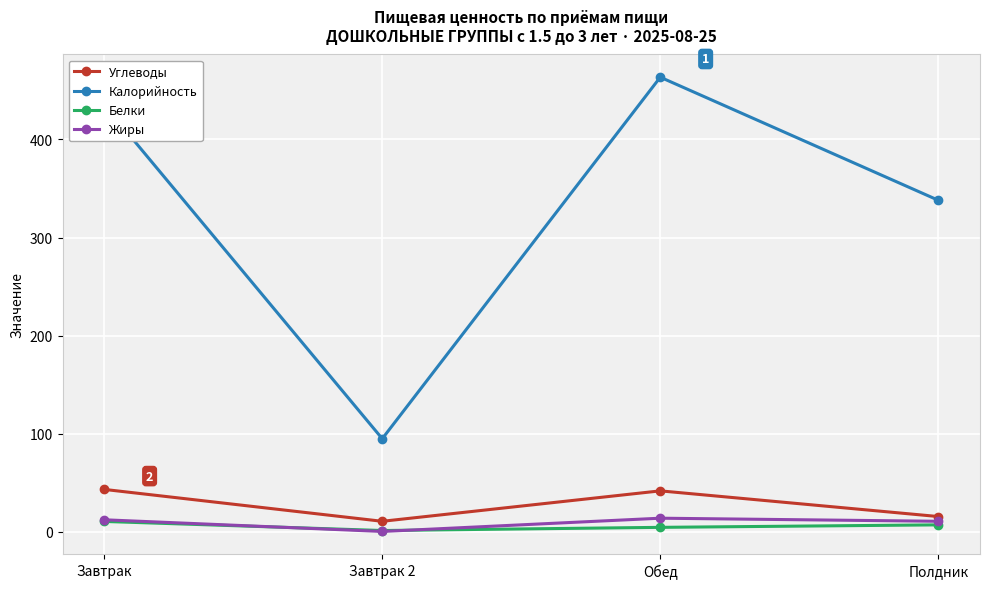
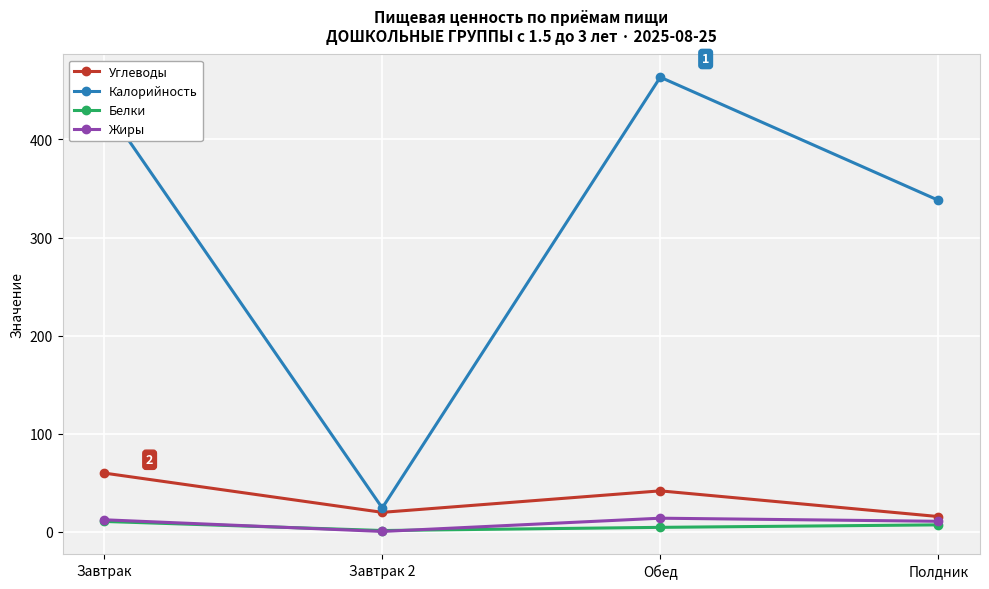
Углеводы, Завтрак: 40 -> 60
Углеводы, Завтрак 2: 10 -> 20
Калорийность, Завтрак 2: 100 -> 20
